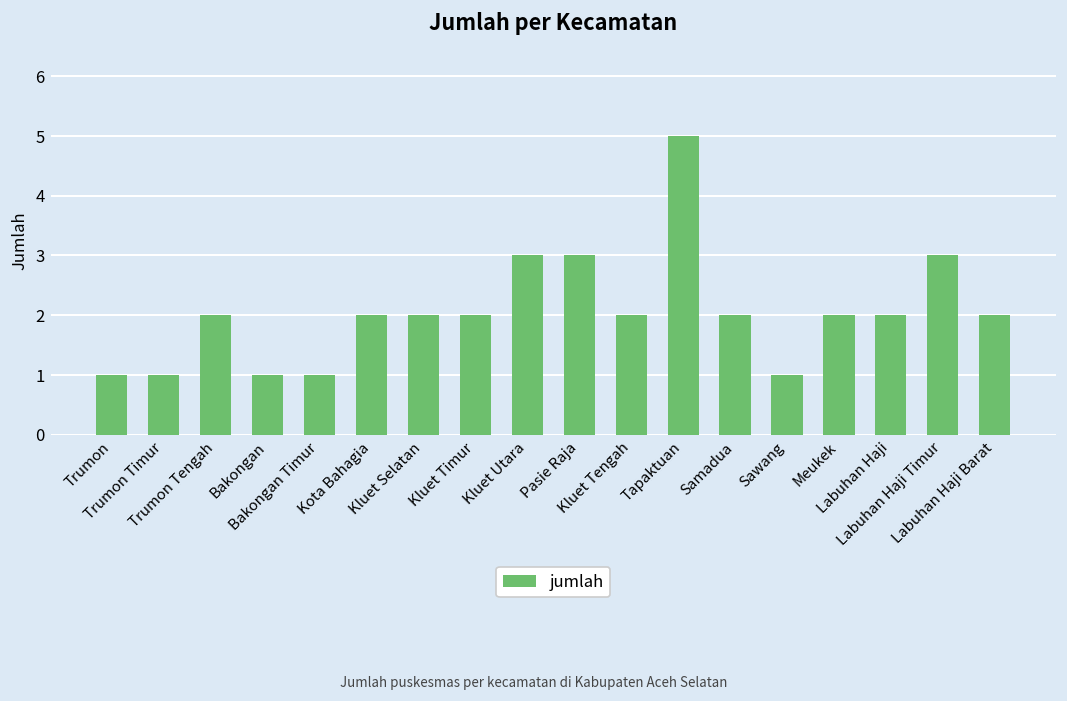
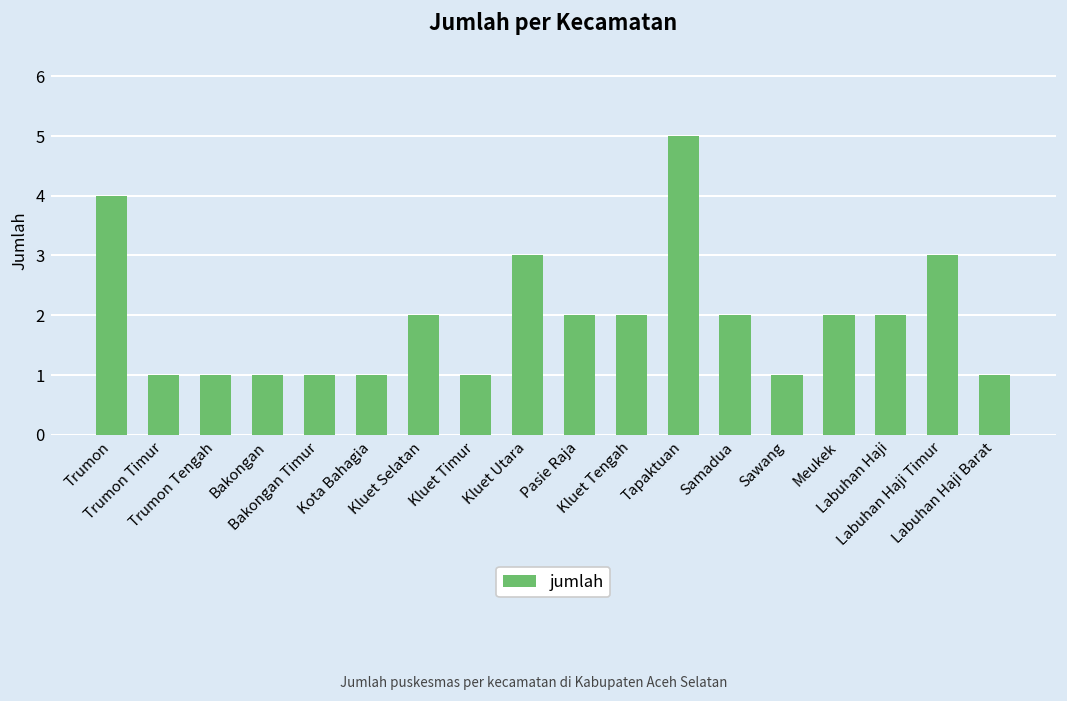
Trumon: 1 -> 4
Trumon Tengah: 2 -> 1
Kota Bahagia: 2 -> 1
Kluet Timur: 2 -> 1
Pasie Raja: 3 -> 2
Labuhan Haji Barat: 2 -> 1
